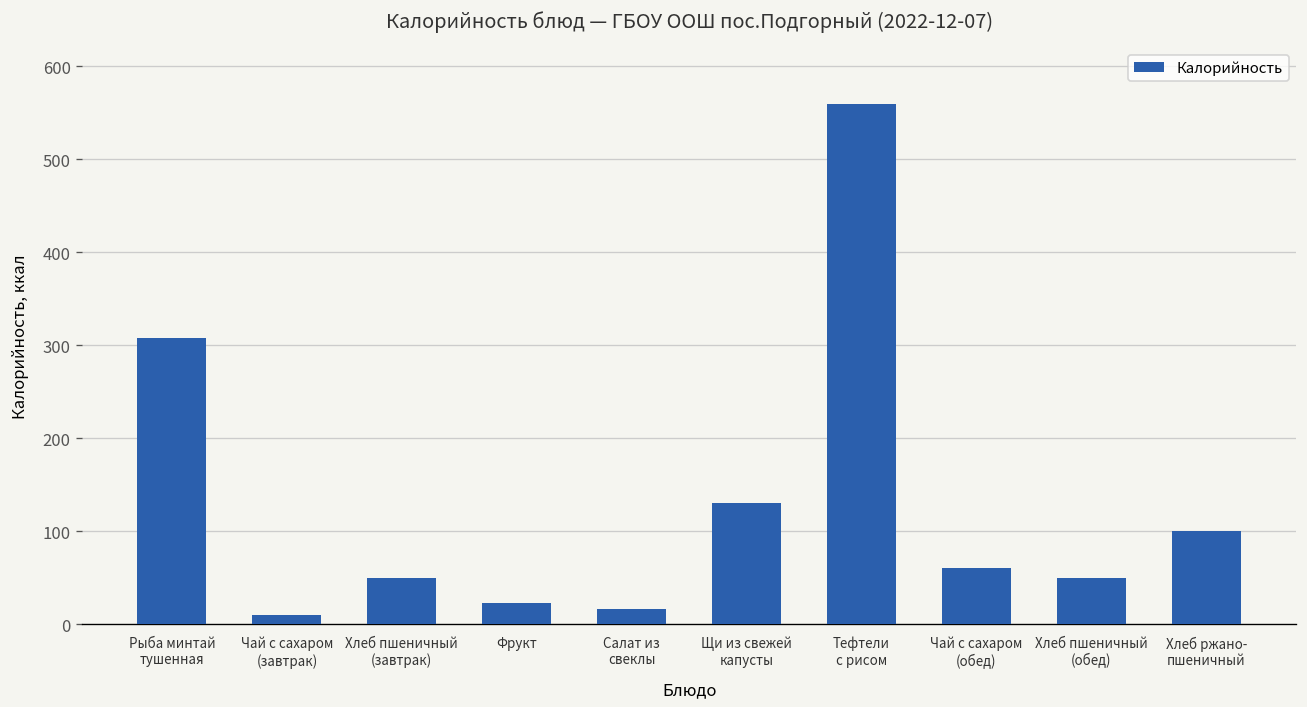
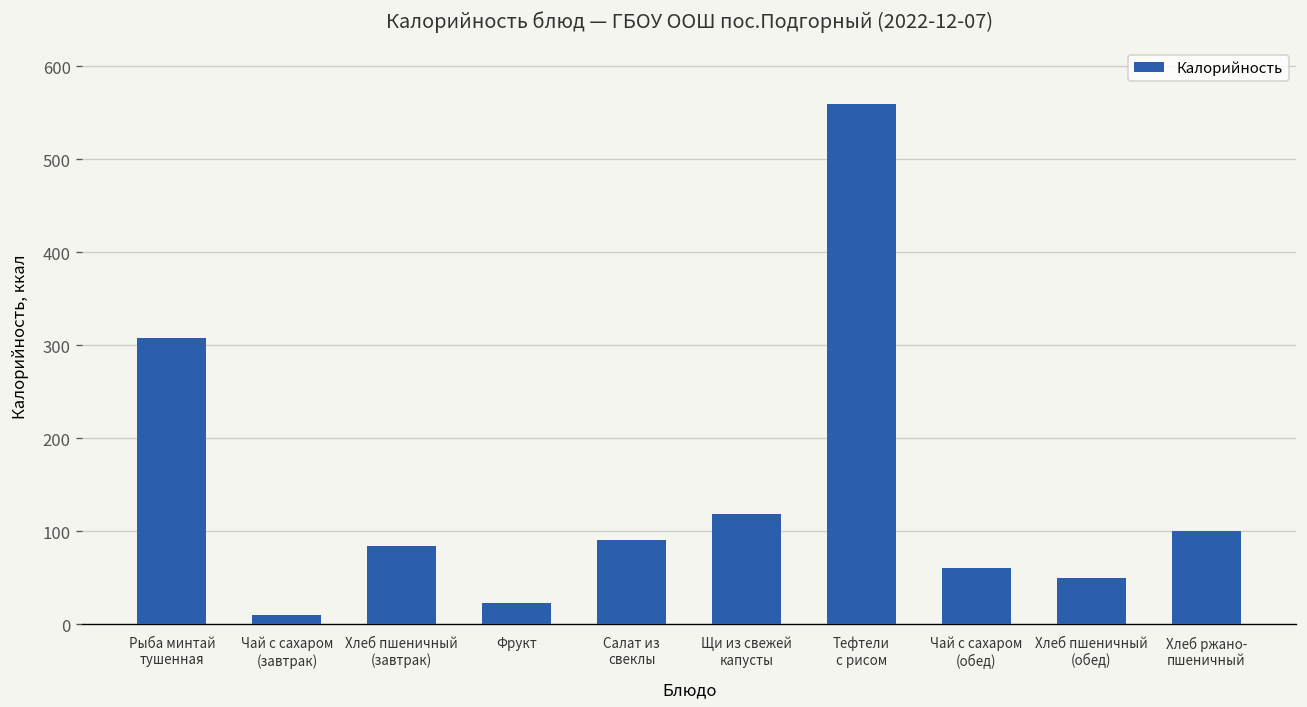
Хлеб пшеничный (завтрак): 50 -> 80
Салат из свеклы: 20 -> 90
Щи из свежей капусты: 130 -> 120
